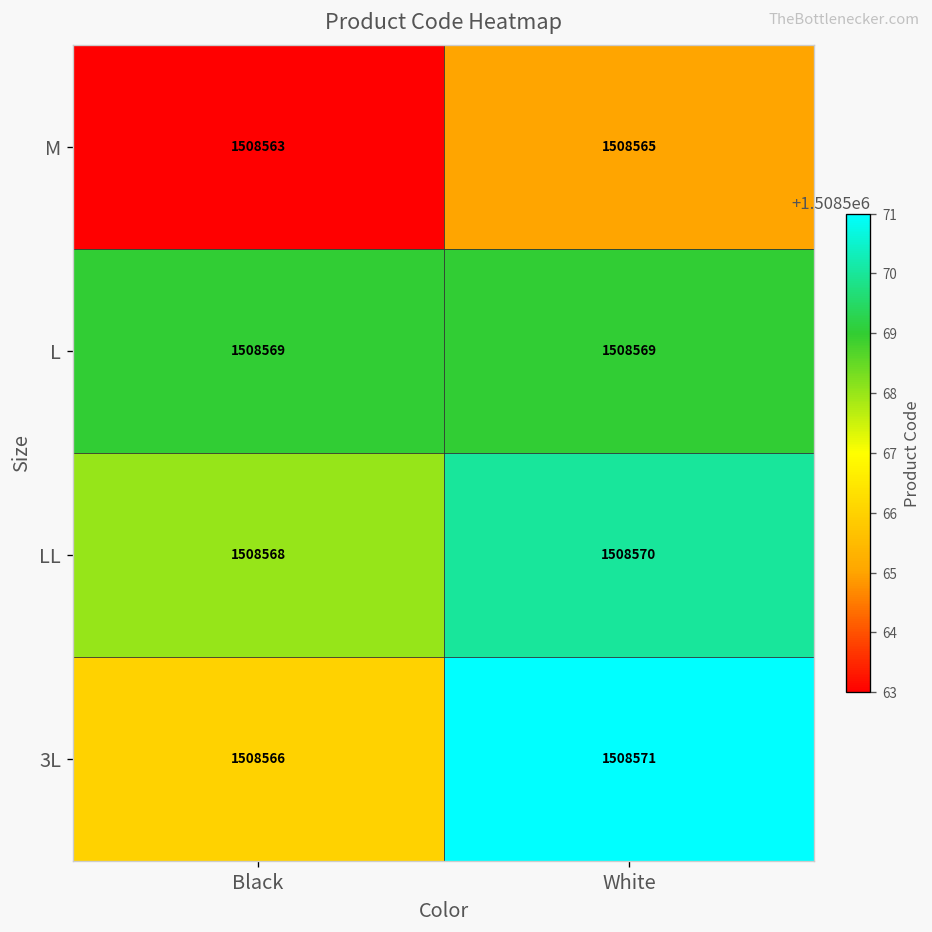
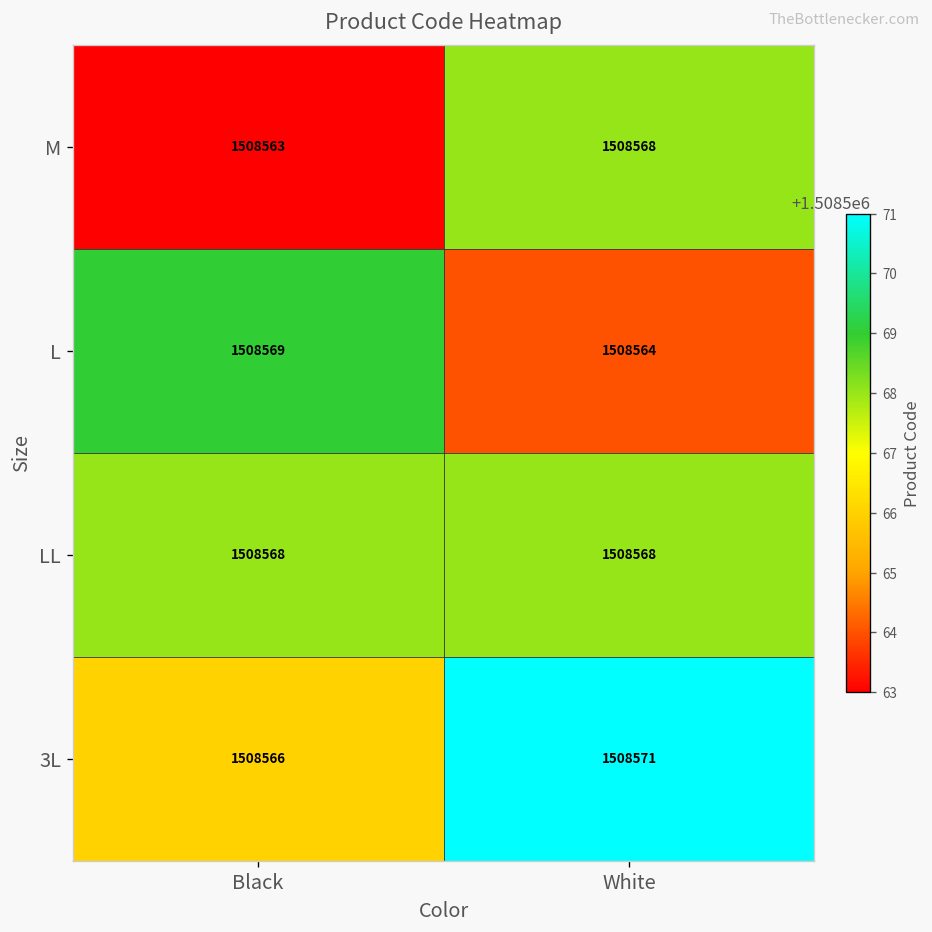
M, White: 1508565 -> 1508568
L, White: 1508569 -> 1508564
LL, White: 1508570 -> 1508568
